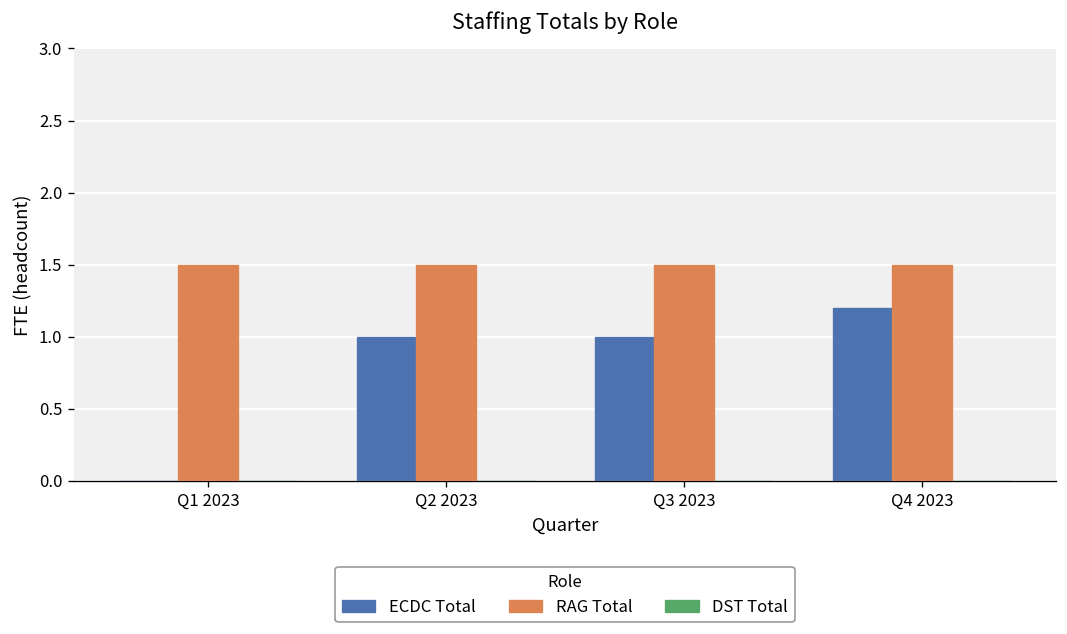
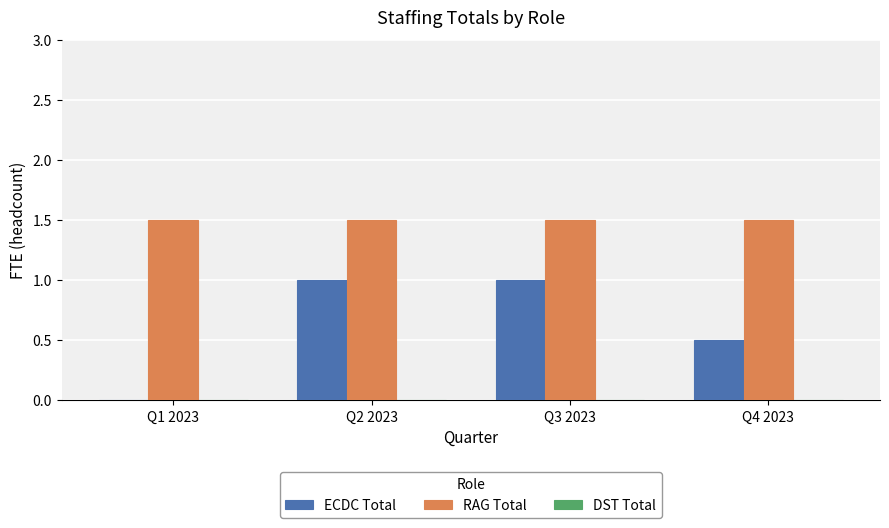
ECDC Total, Q4 2023: 1.2 -> 0.5
